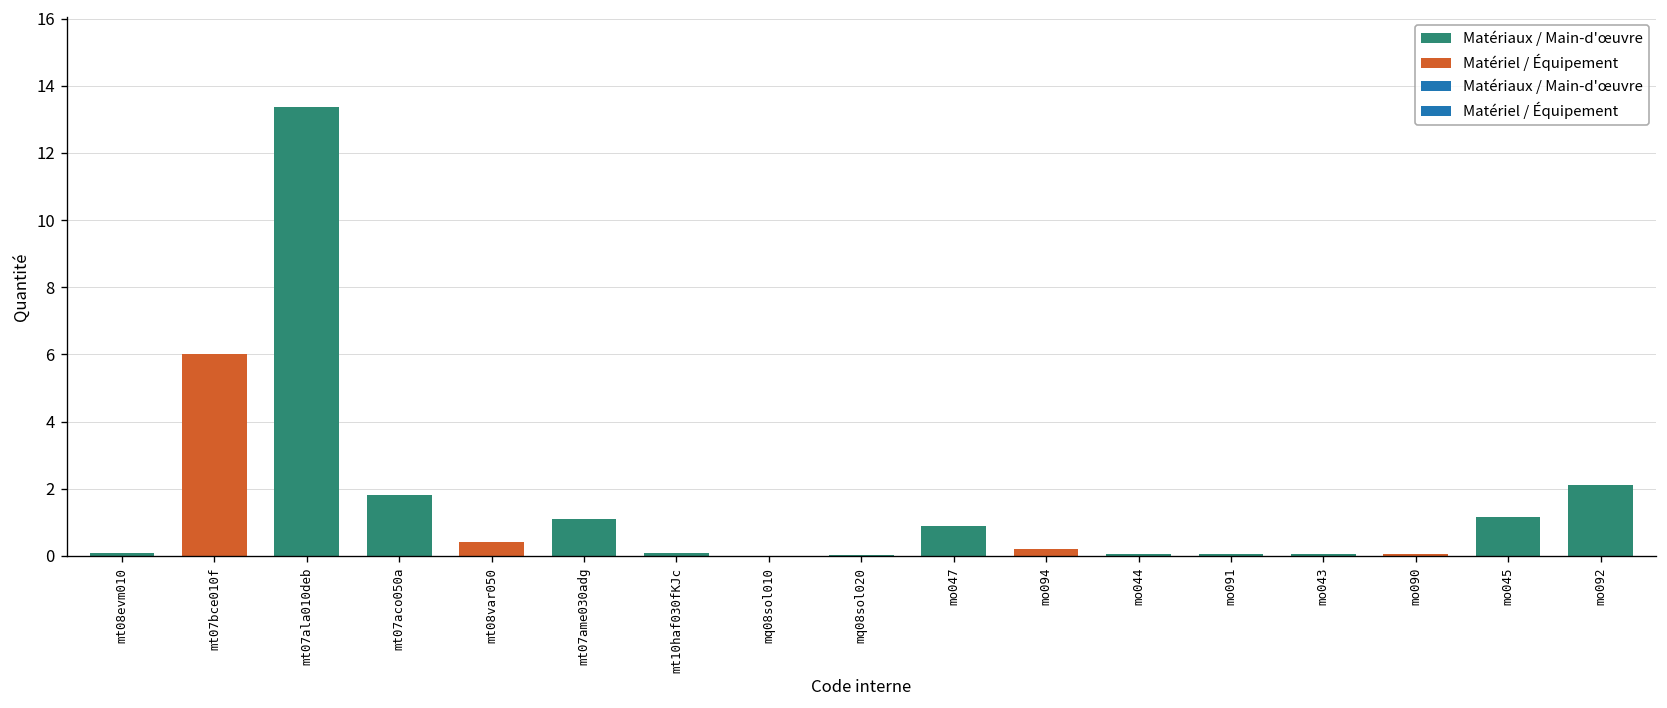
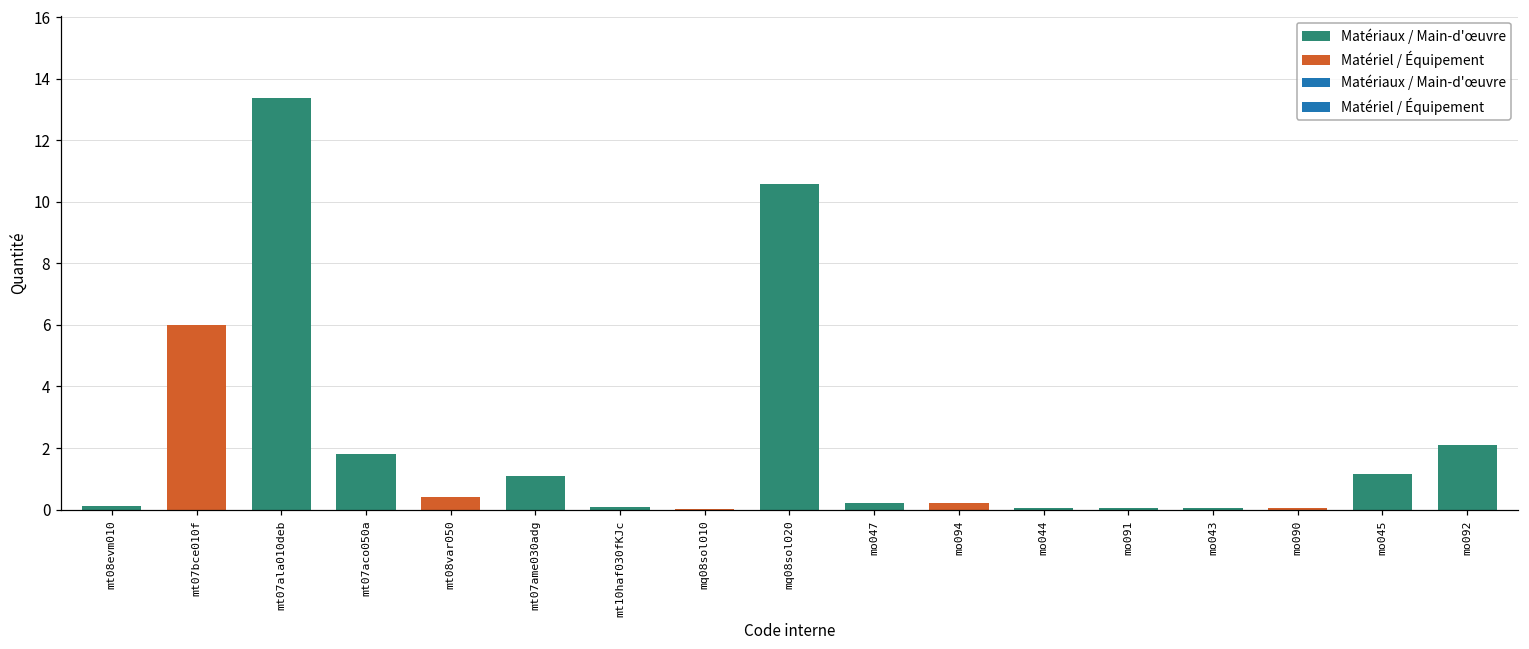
mq08sol020: 0.0 -> 10.6
mo047: 0.9 -> 0.2
